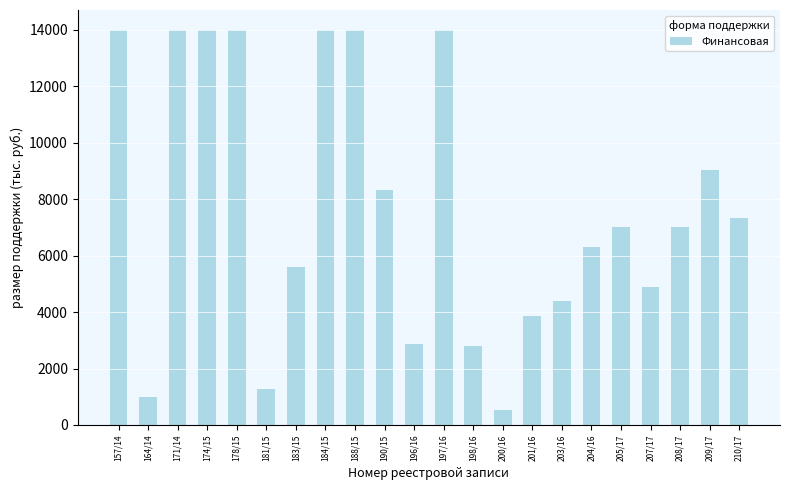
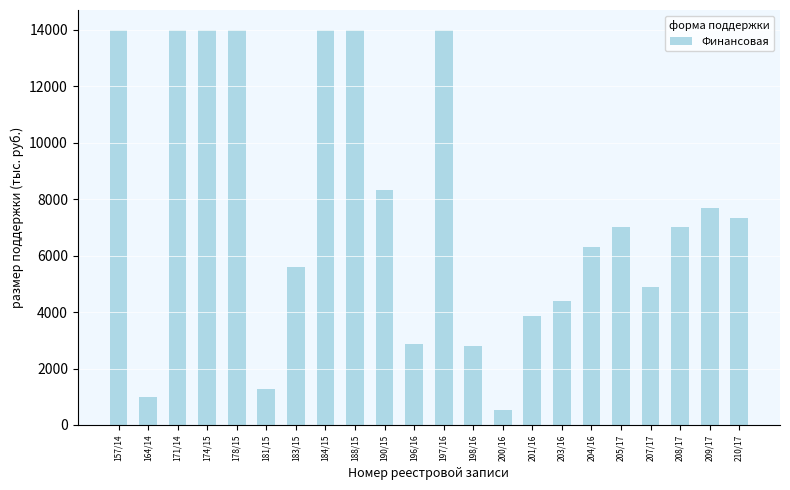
209/17: 9000 -> 7700
